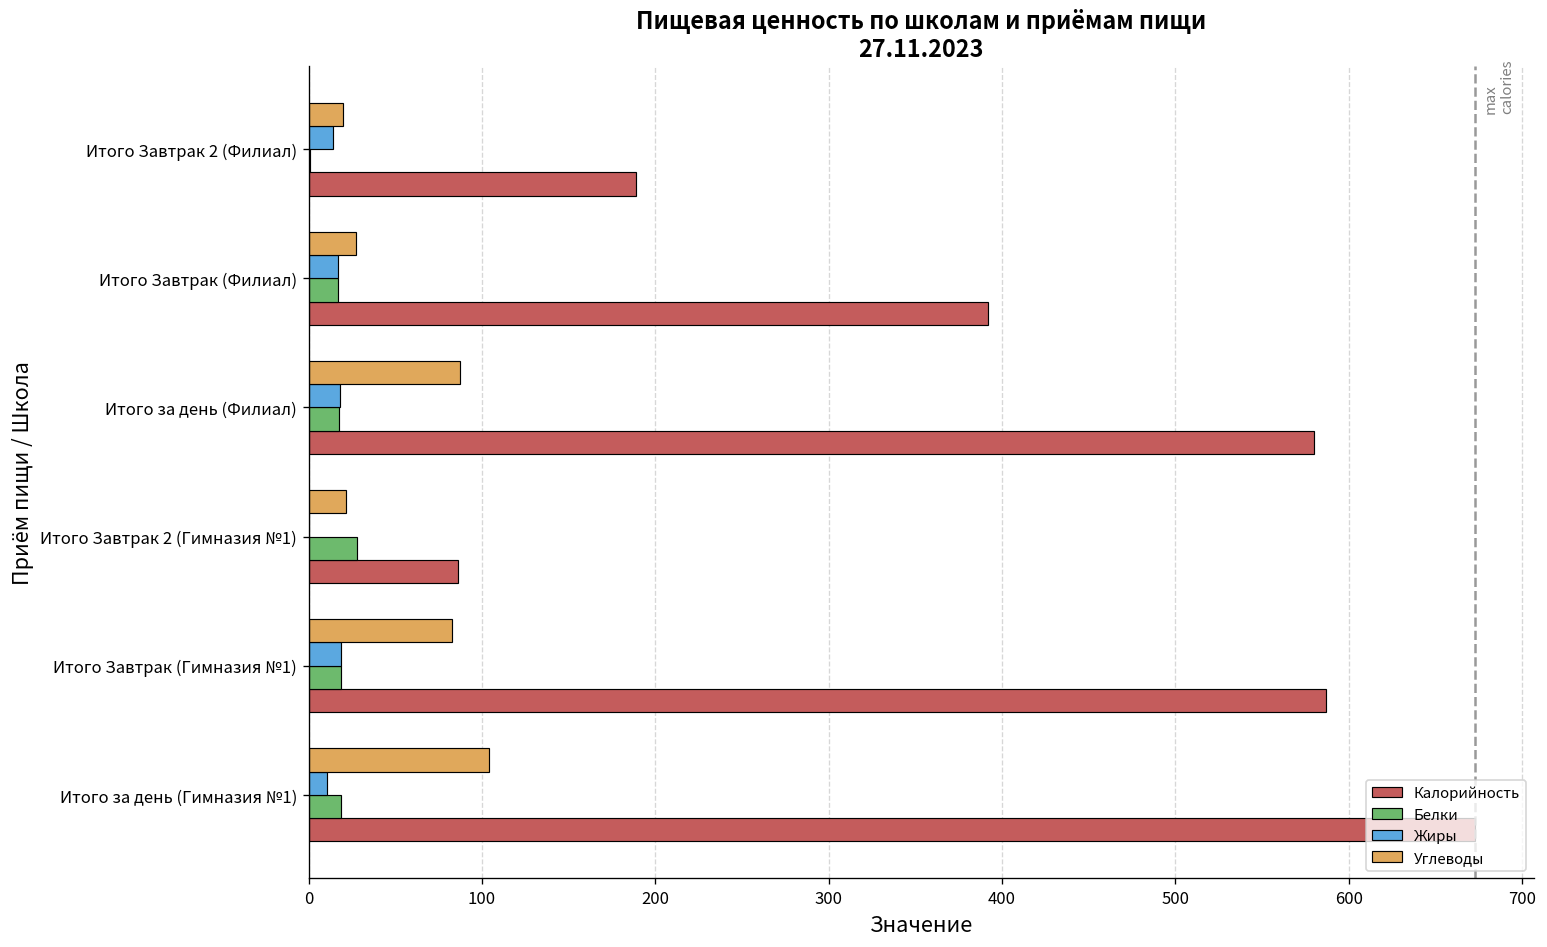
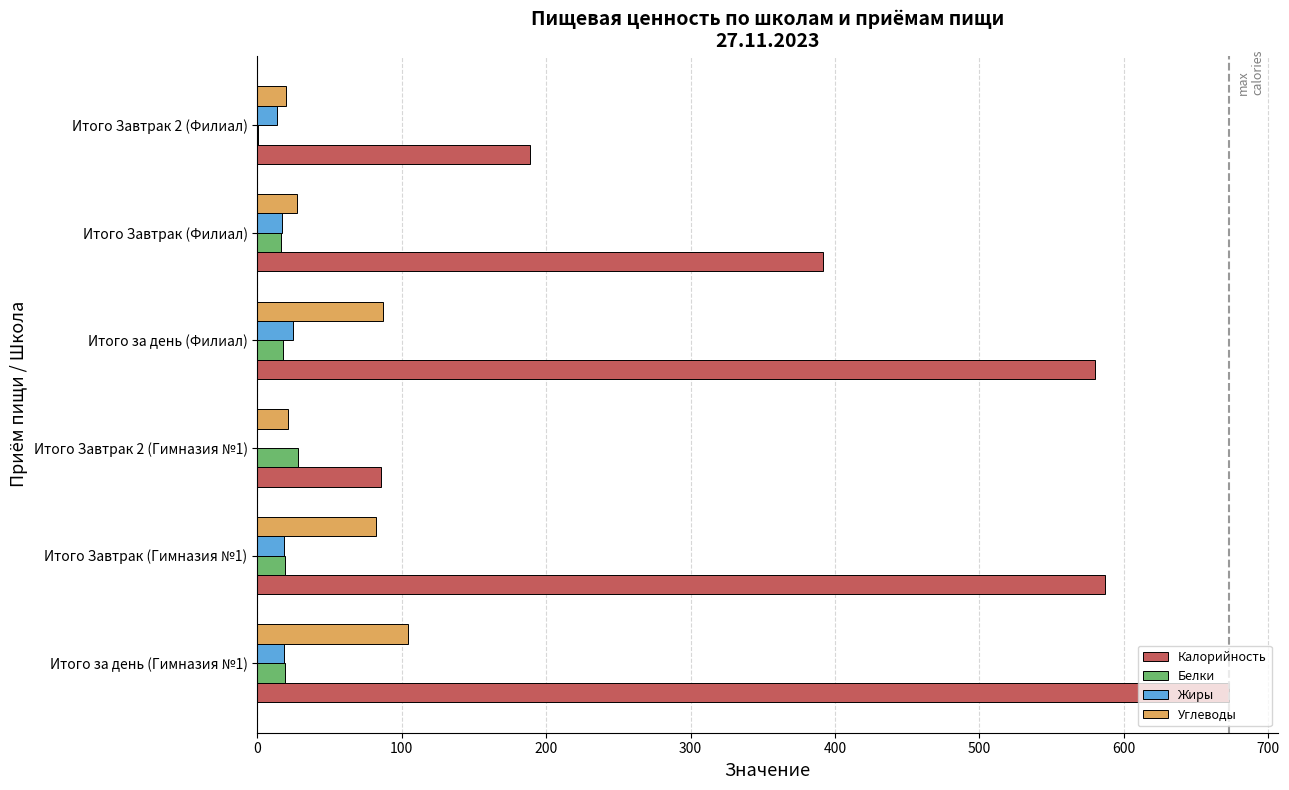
Жиры, Итого за день (Филиал): 18 -> 25
Жиры, Итого за день (Гимназия №1): 11 -> 18
